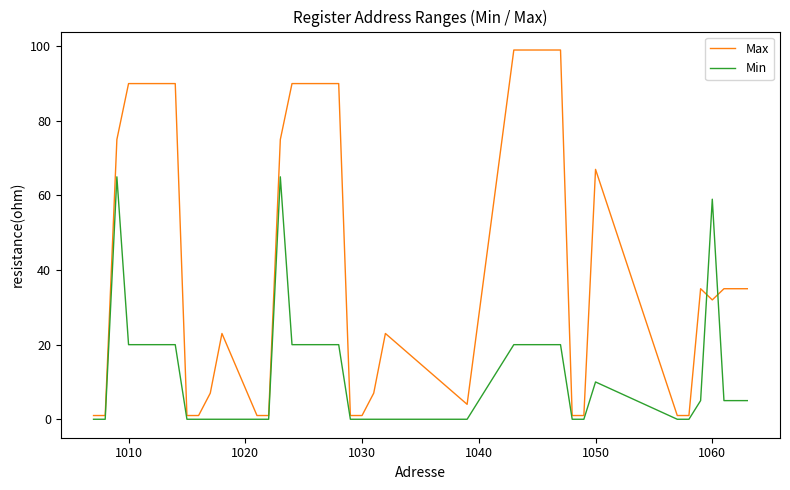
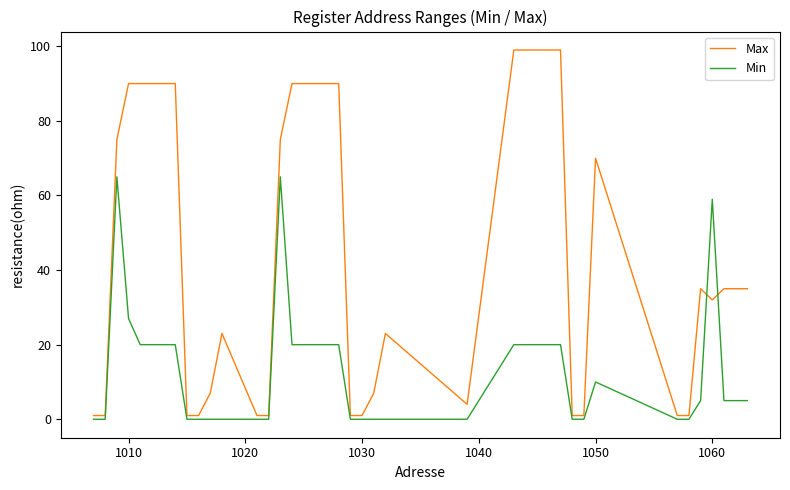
Min, 1010: 20 -> 27
Max, 1050: 67 -> 70
